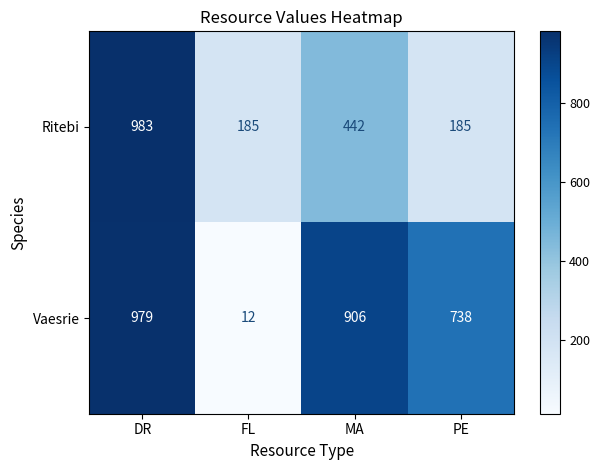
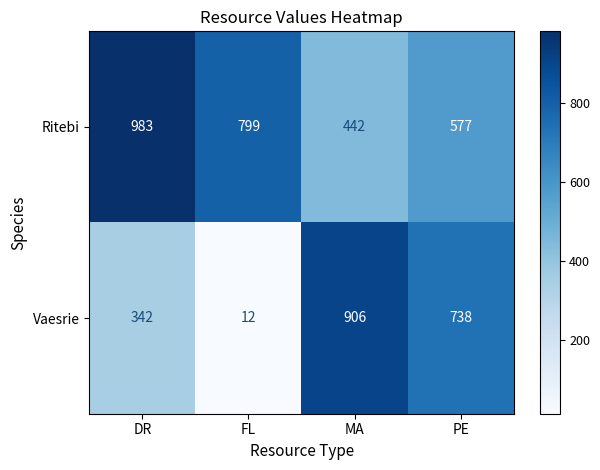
Ritebi, FL: 185 -> 799
Ritebi, PE: 185 -> 577
Vaesrie, DR: 979 -> 342
